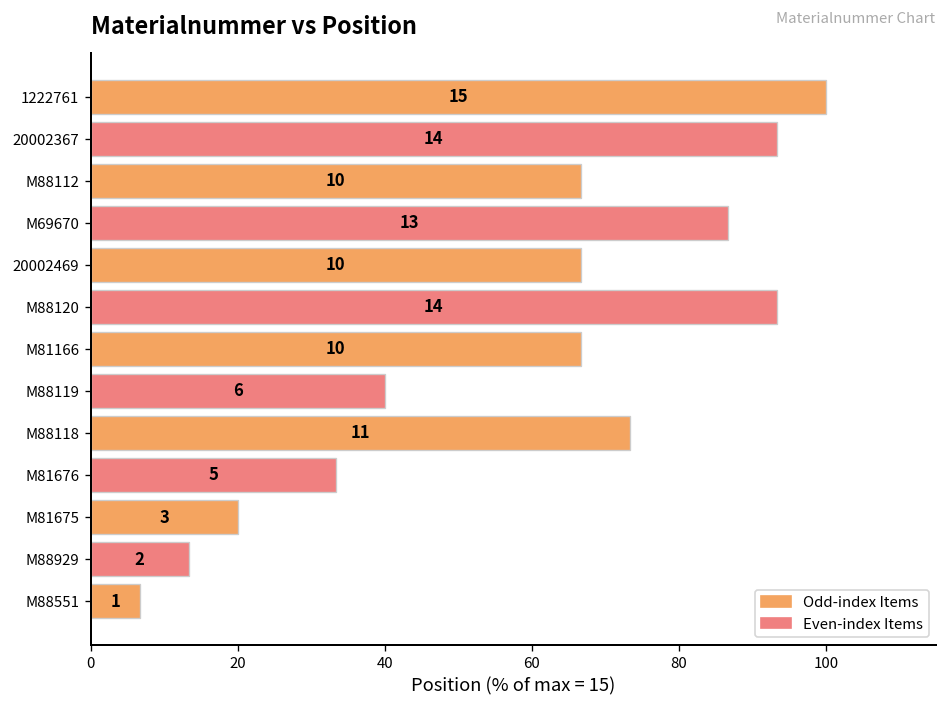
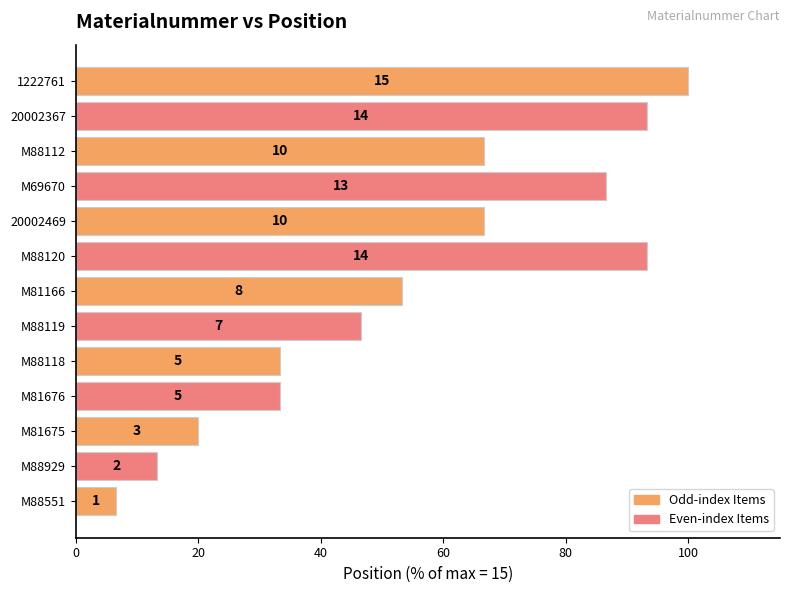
M81166: 10 -> 8
M88119: 6 -> 7
M88118: 11 -> 5
